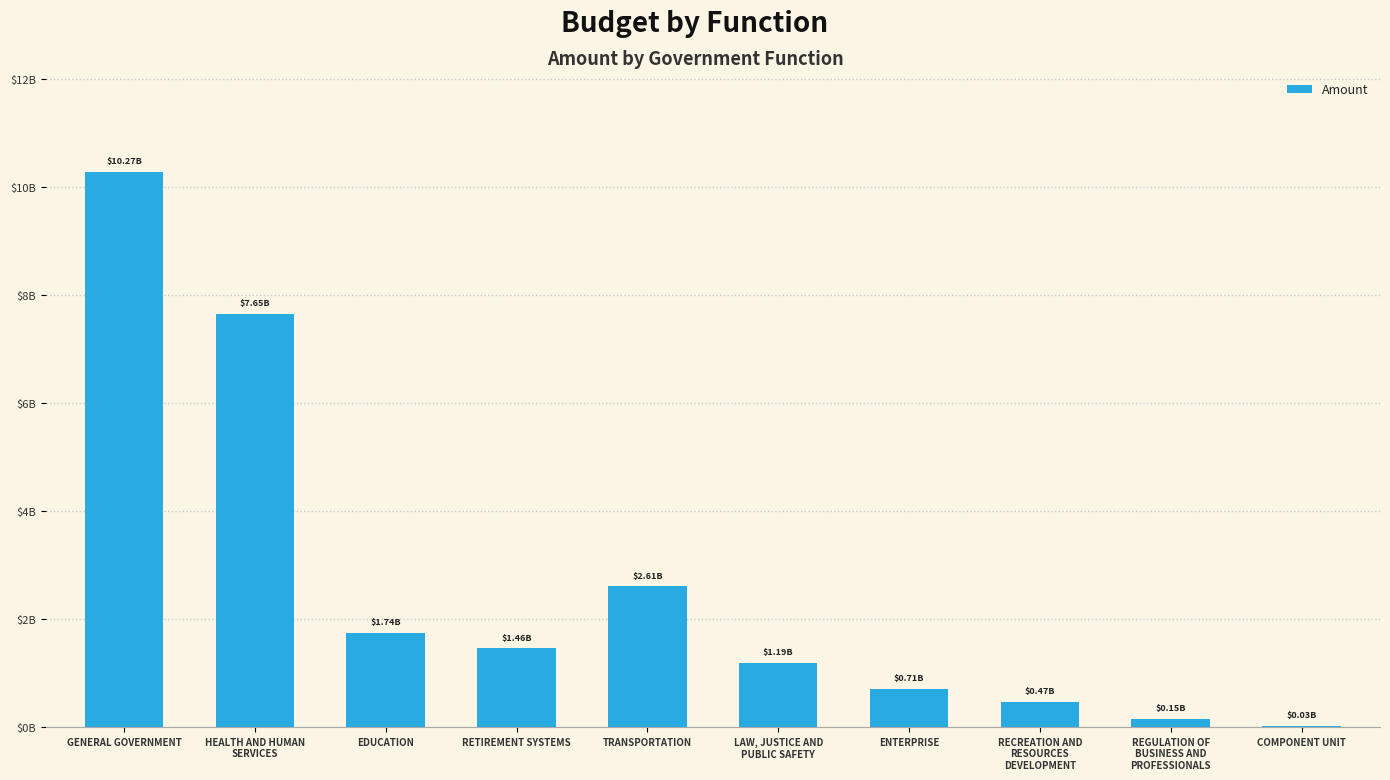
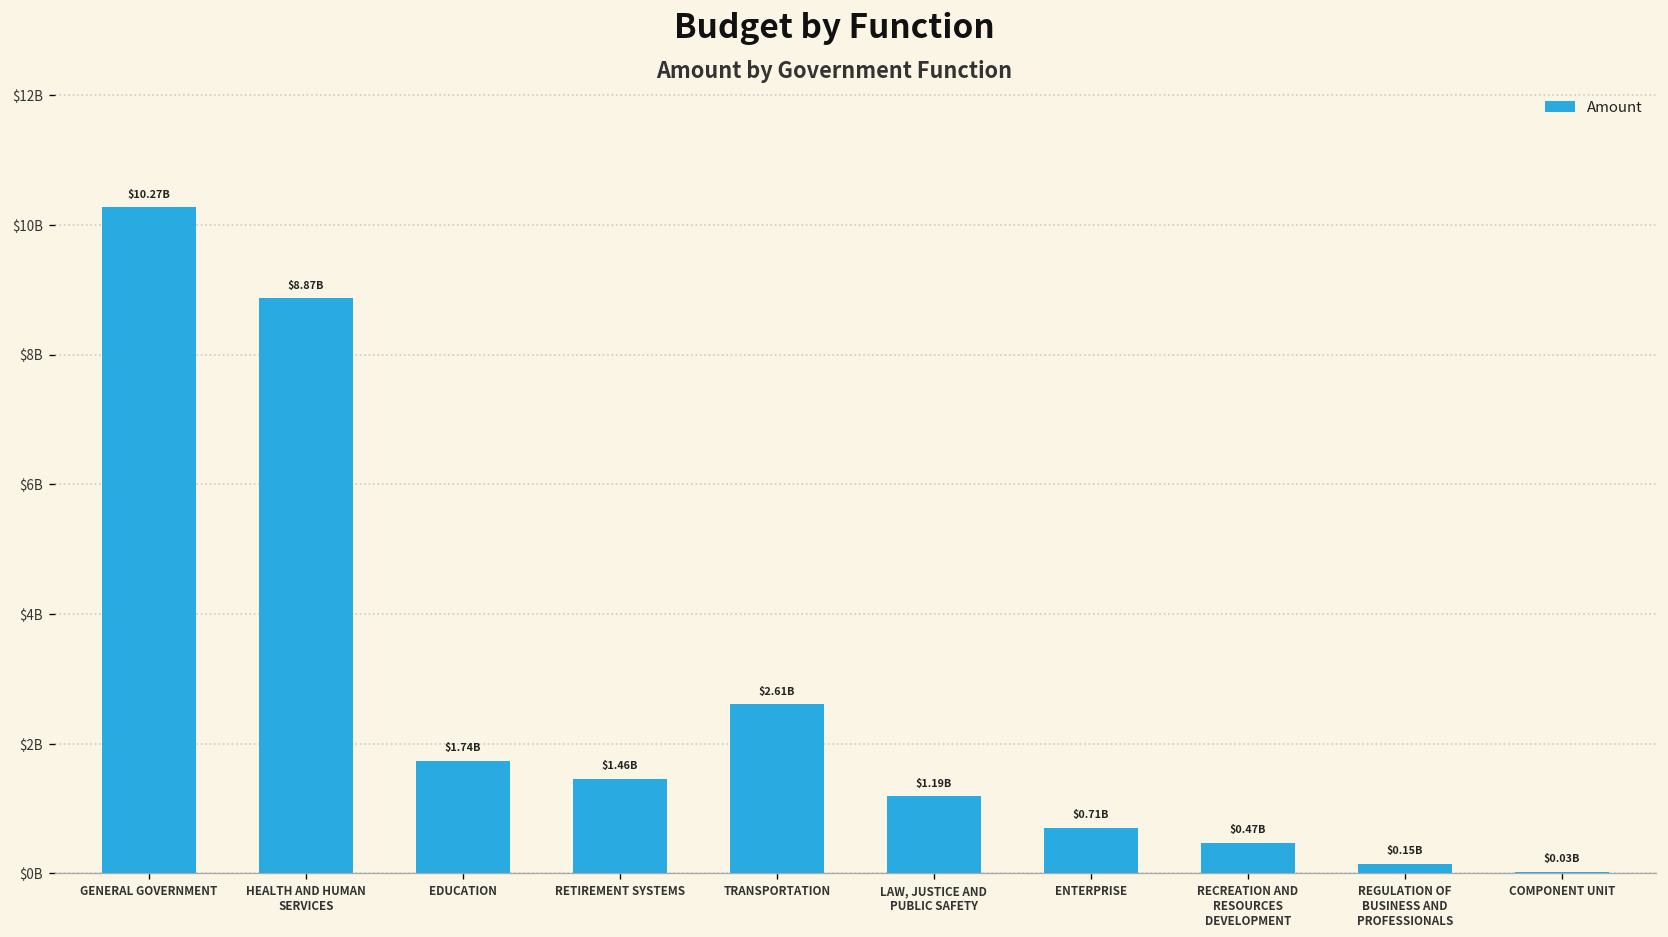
HEALTH AND HUMAN SERVICES: $7.65B -> $8.87B
